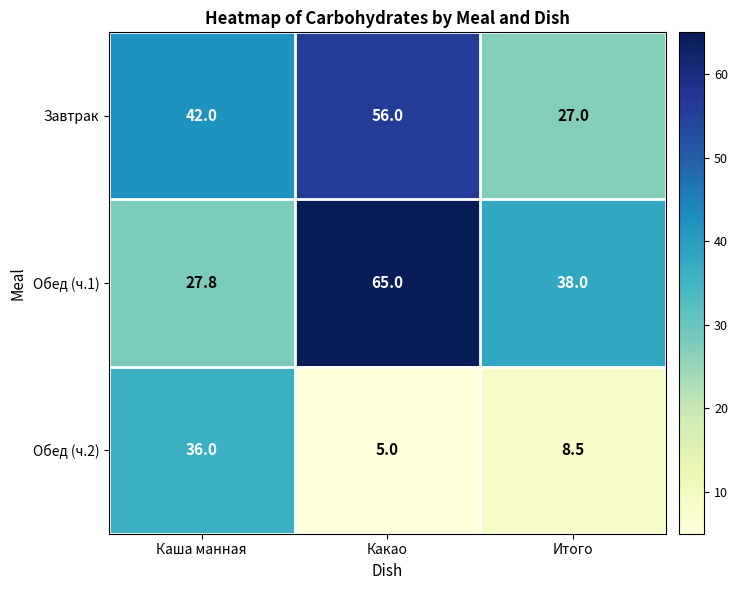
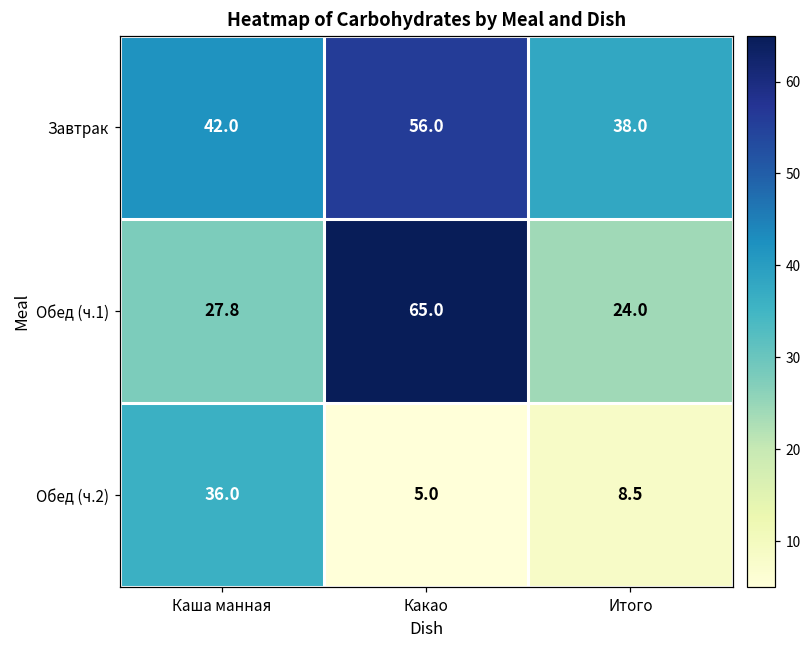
Завтрак, Итого: 27.0 -> 38.0
Обед (ч.1), Итого: 38.0 -> 24.0
